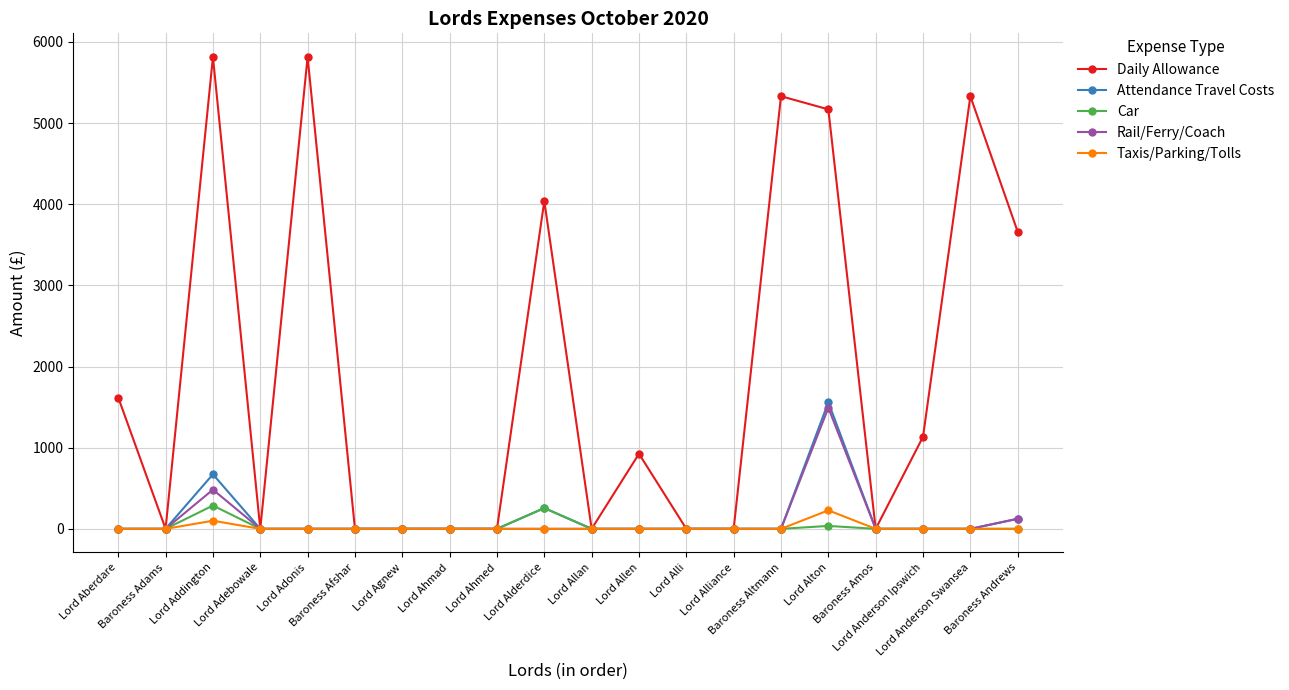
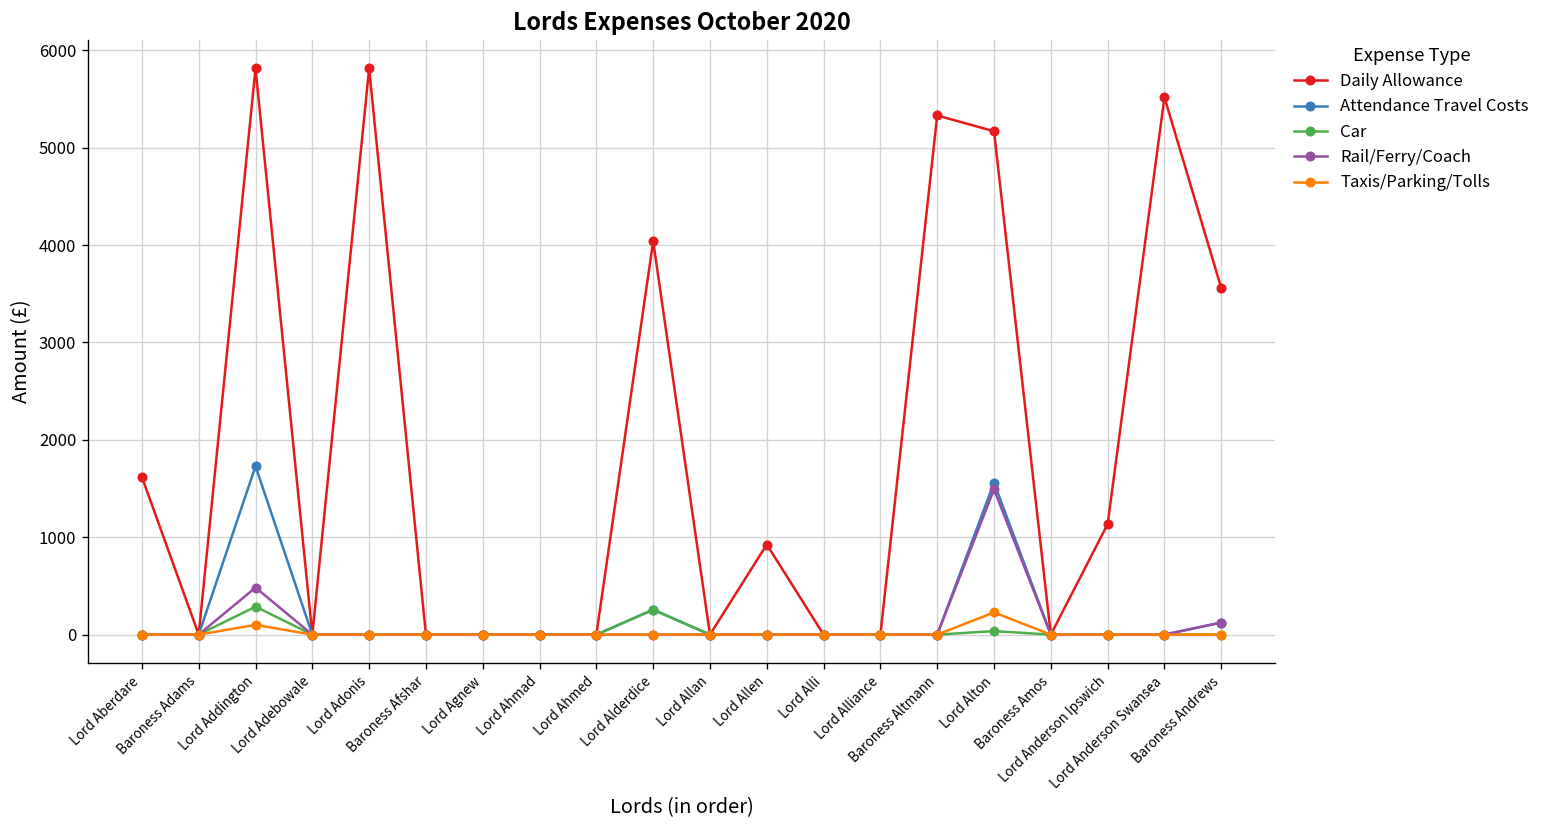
Attendance Travel Costs, Lord Addington: 700 -> 1700
Daily Allowance, Lord Anderson Swansea: 5300 -> 5500
Daily Allowance, Baroness Andrews: 3700 -> 3600
